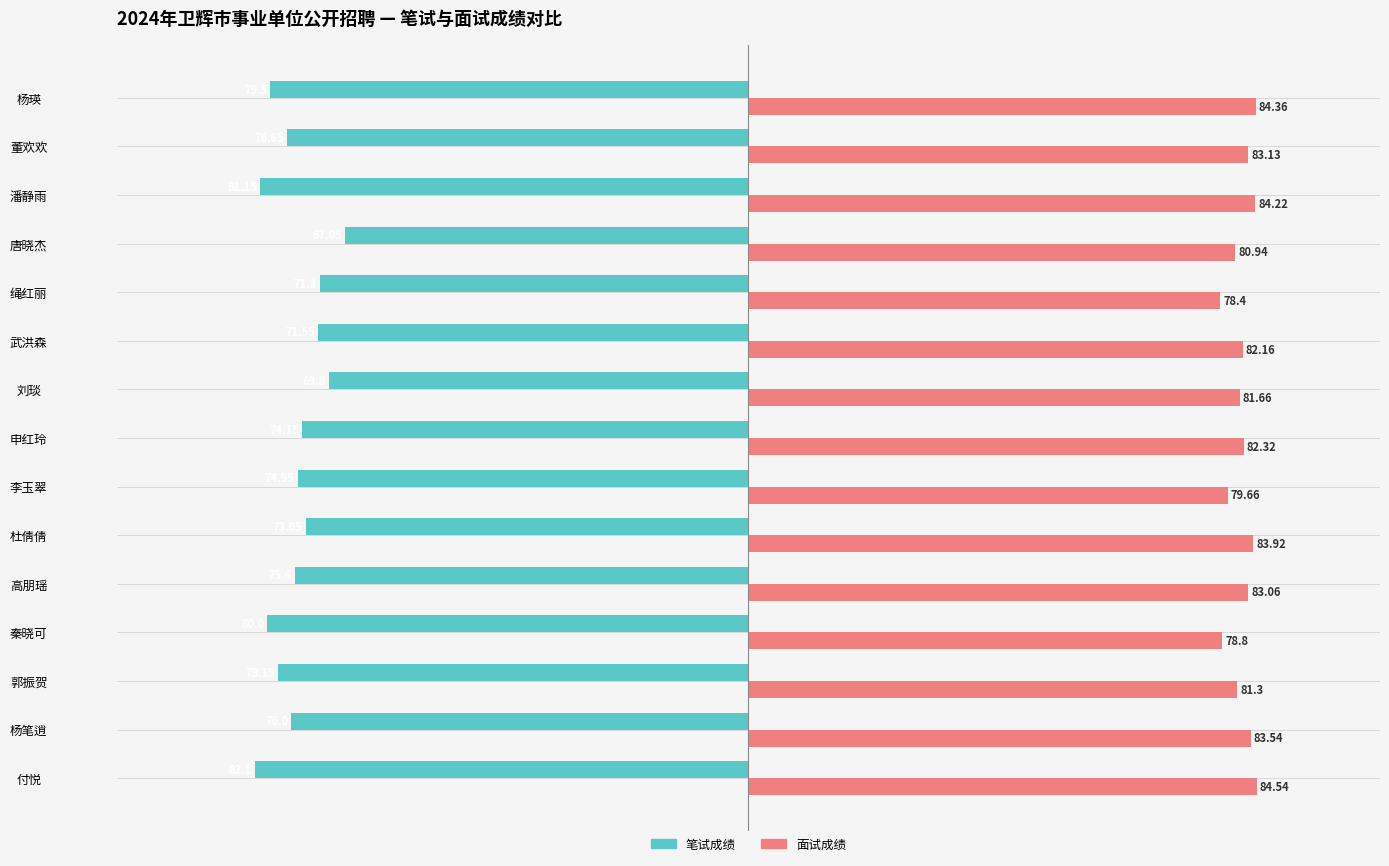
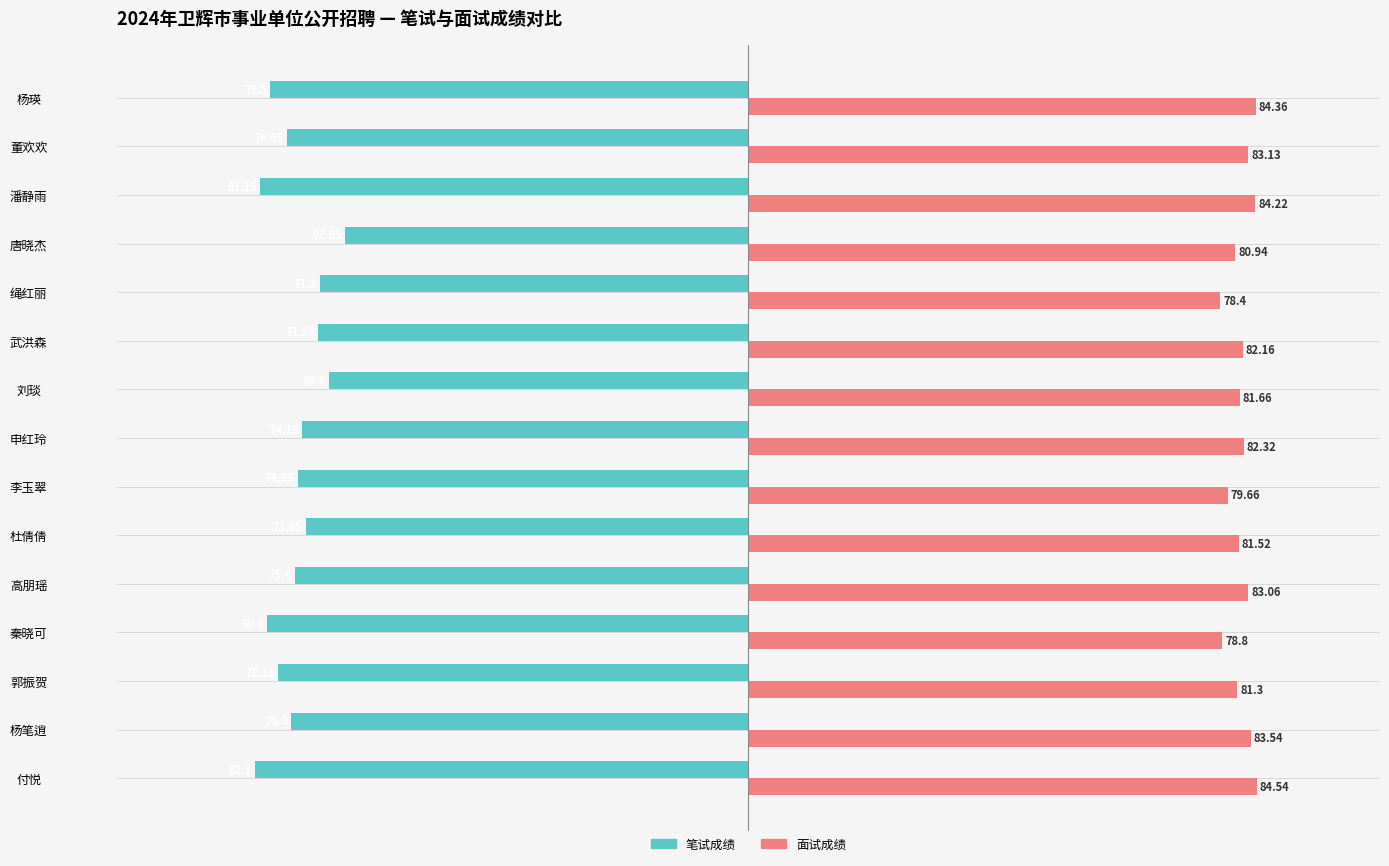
面试成绩, 杜倩倩: 83.92 -> 81.52
